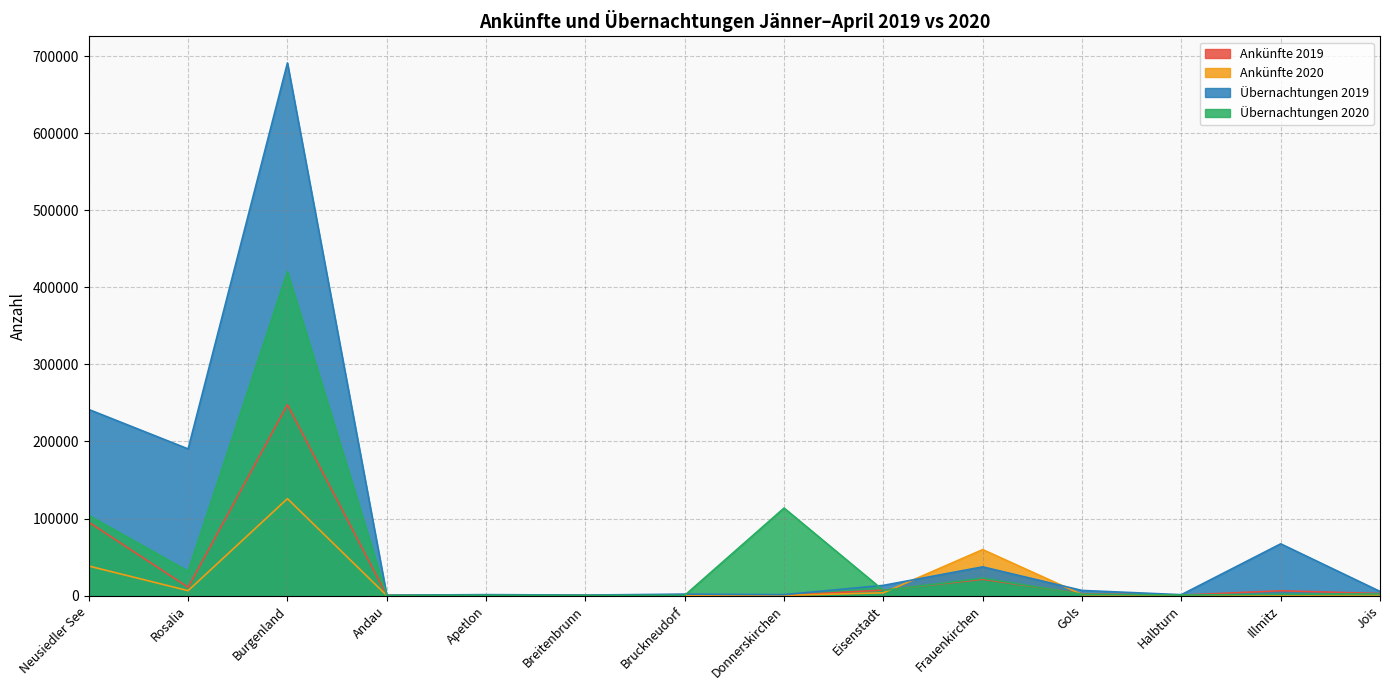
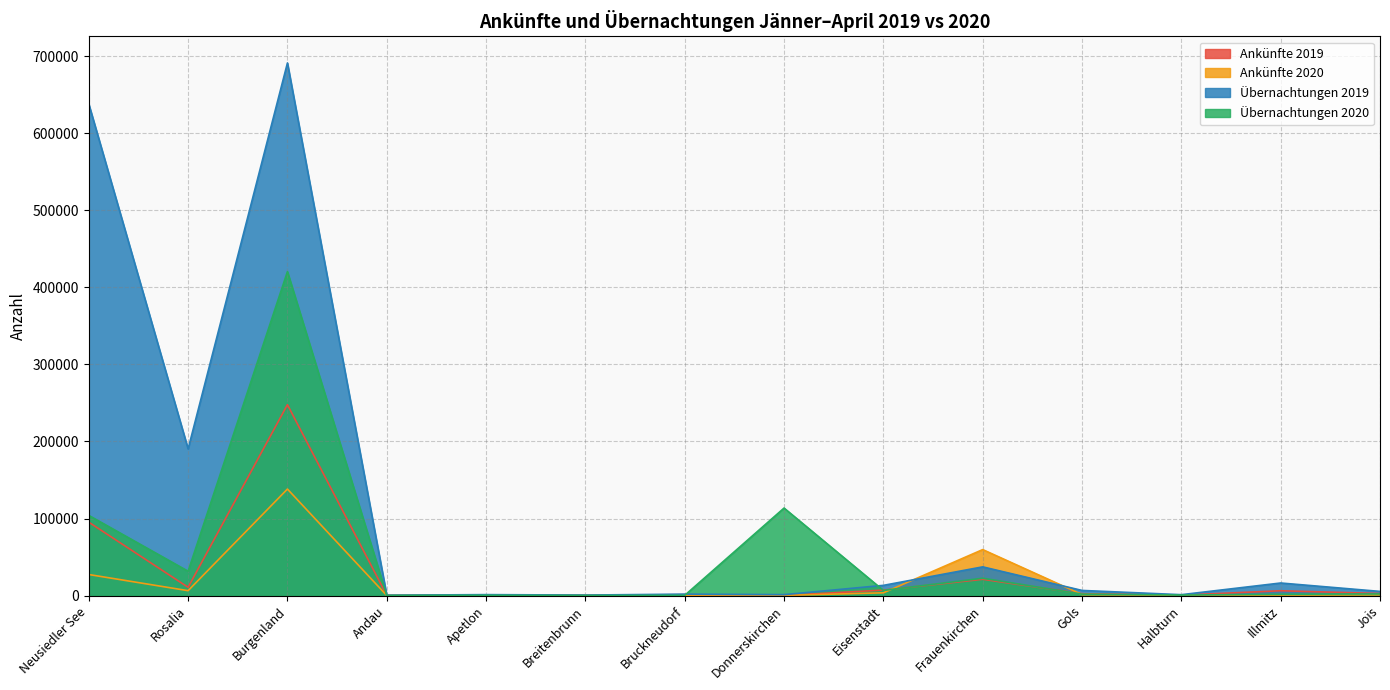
Ankünfte 2020, Neusiedler See: 40000 -> 30000
Übernachtungen 2019, Neusiedler See: 240000 -> 640000
Ankünfte 2020, Burgenland: 130000 -> 140000
Übernachtungen 2019, Illmitz: 70000 -> 20000
